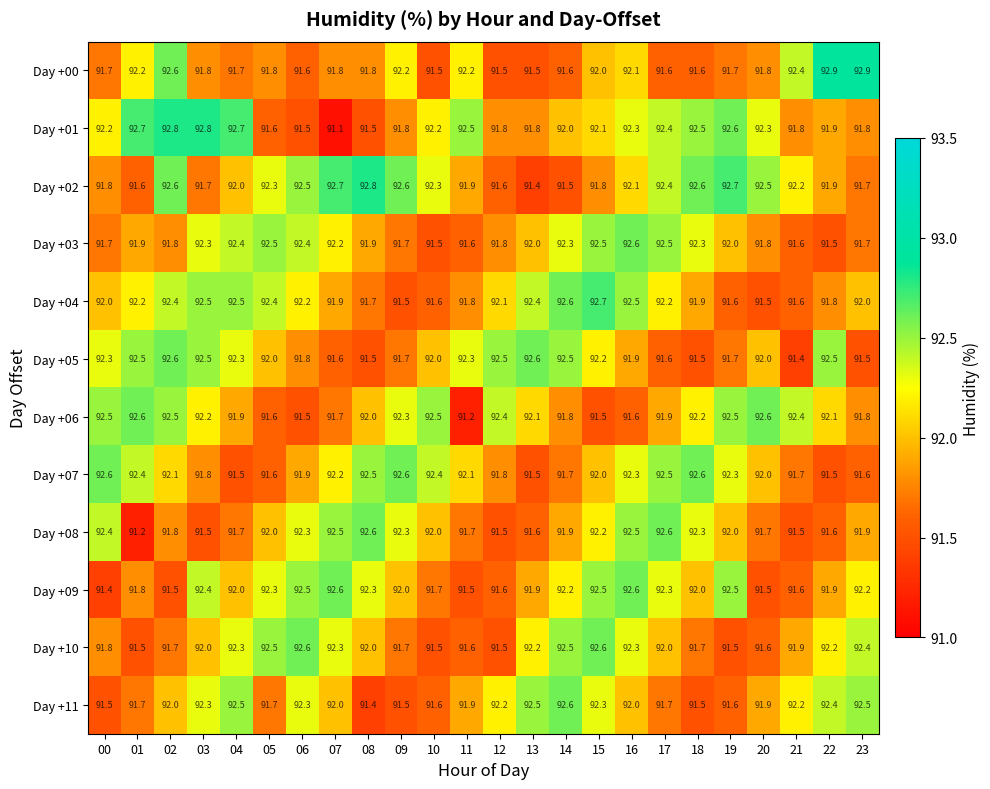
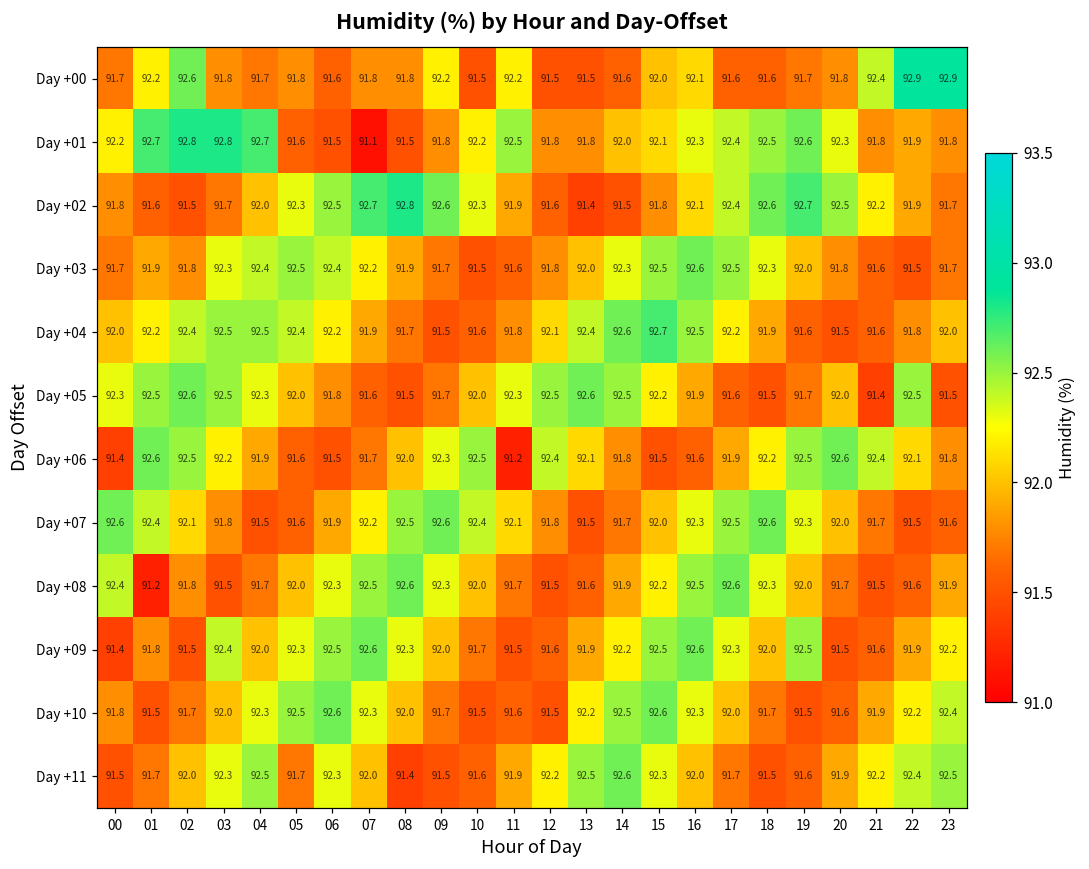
Day +02, 02: 92.6 -> 91.5
Day +06, 00: 92.5 -> 91.4
